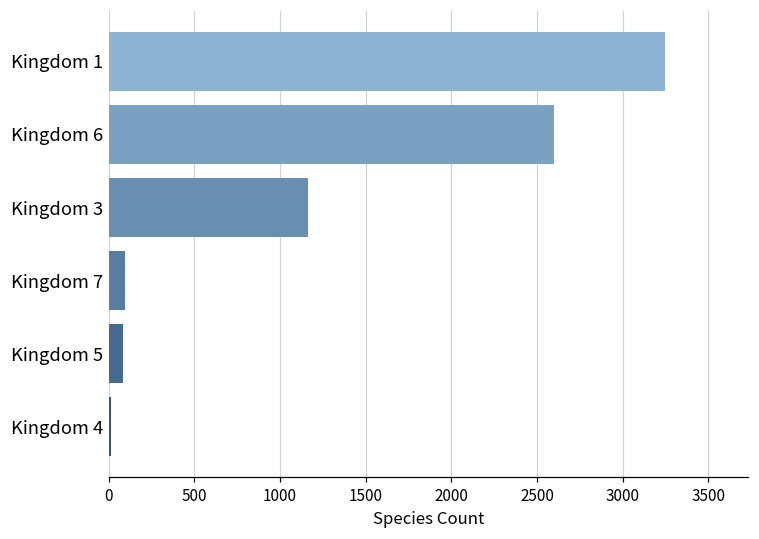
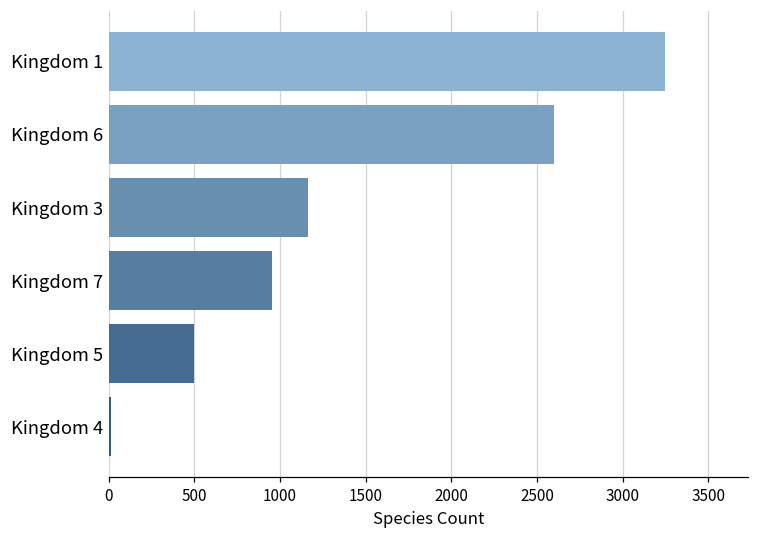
Kingdom 7: 100 -> 960
Kingdom 5: 80 -> 500
